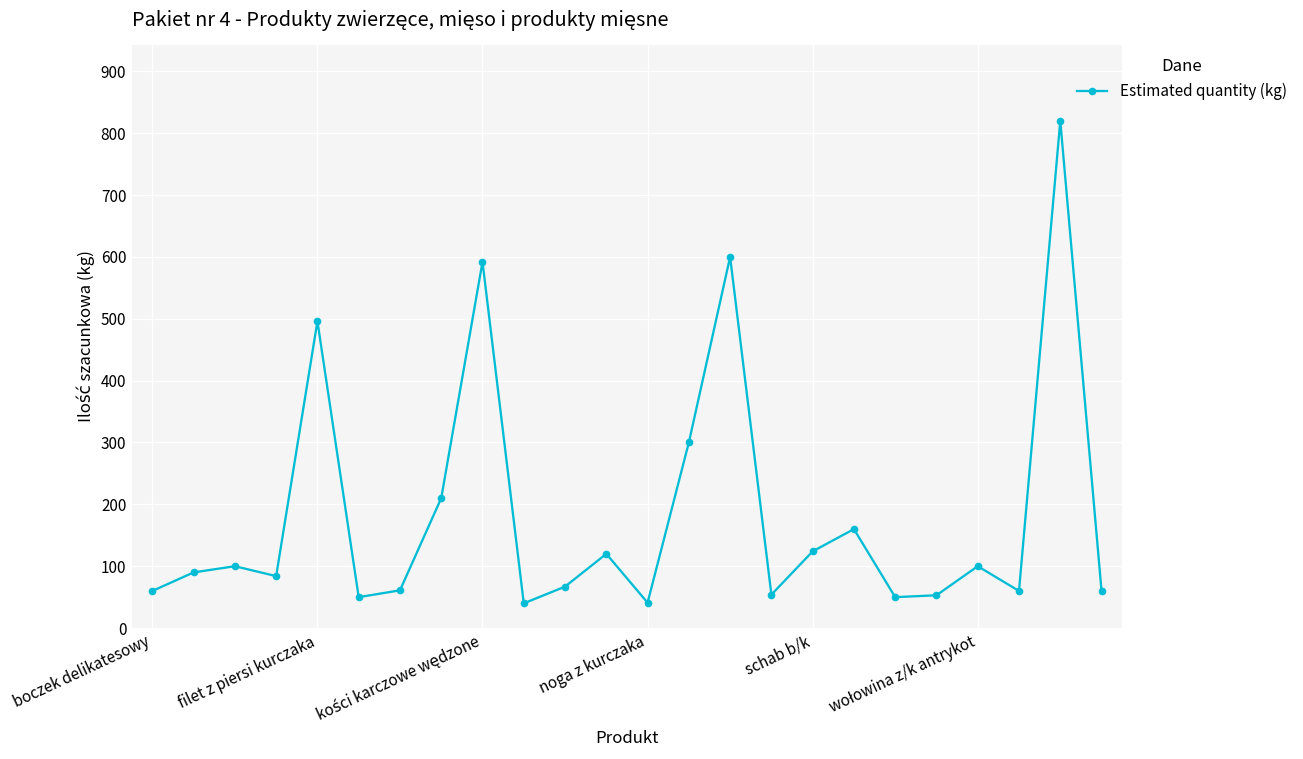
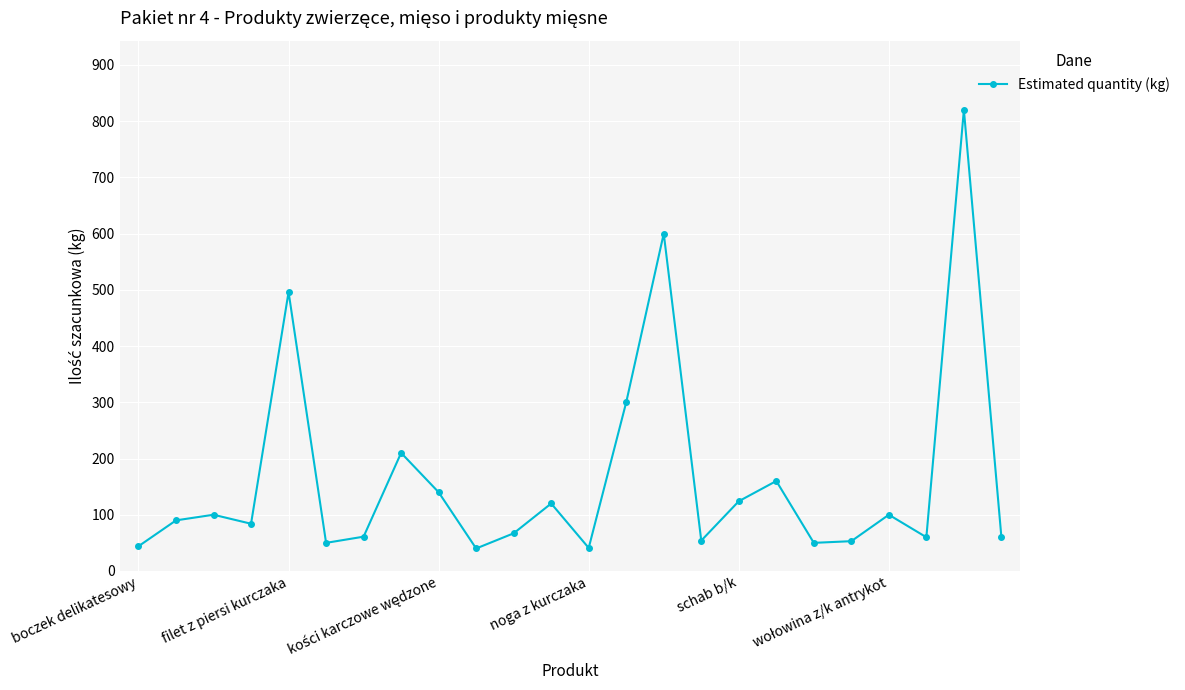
boczek delikatesowy: 60 -> 40
kości karczowe wędzone: 590 -> 140
